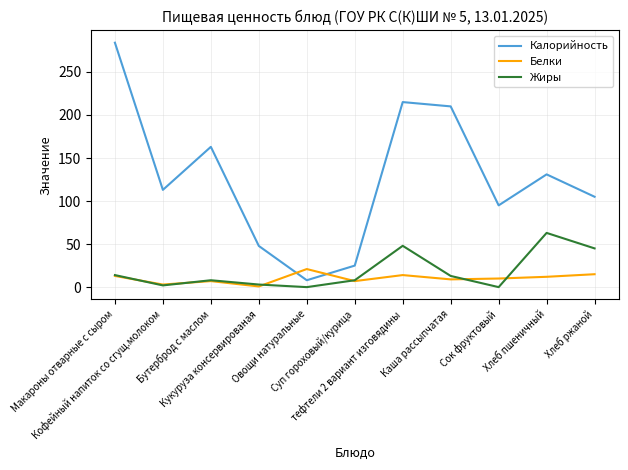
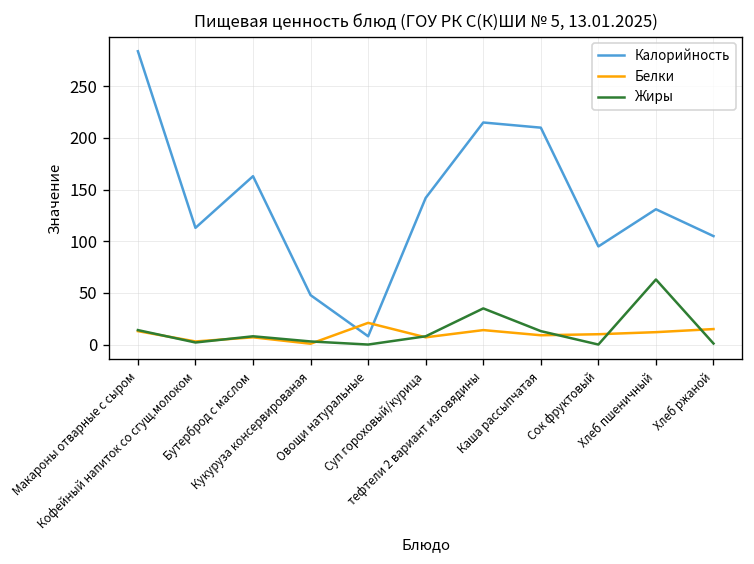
Калорийность, Суп гороховый/курица: 30 -> 140
Жиры, тефтели 2 вариант изговядины: 50 -> 40
Жиры, Хлеб ржаной: 50 -> 0
